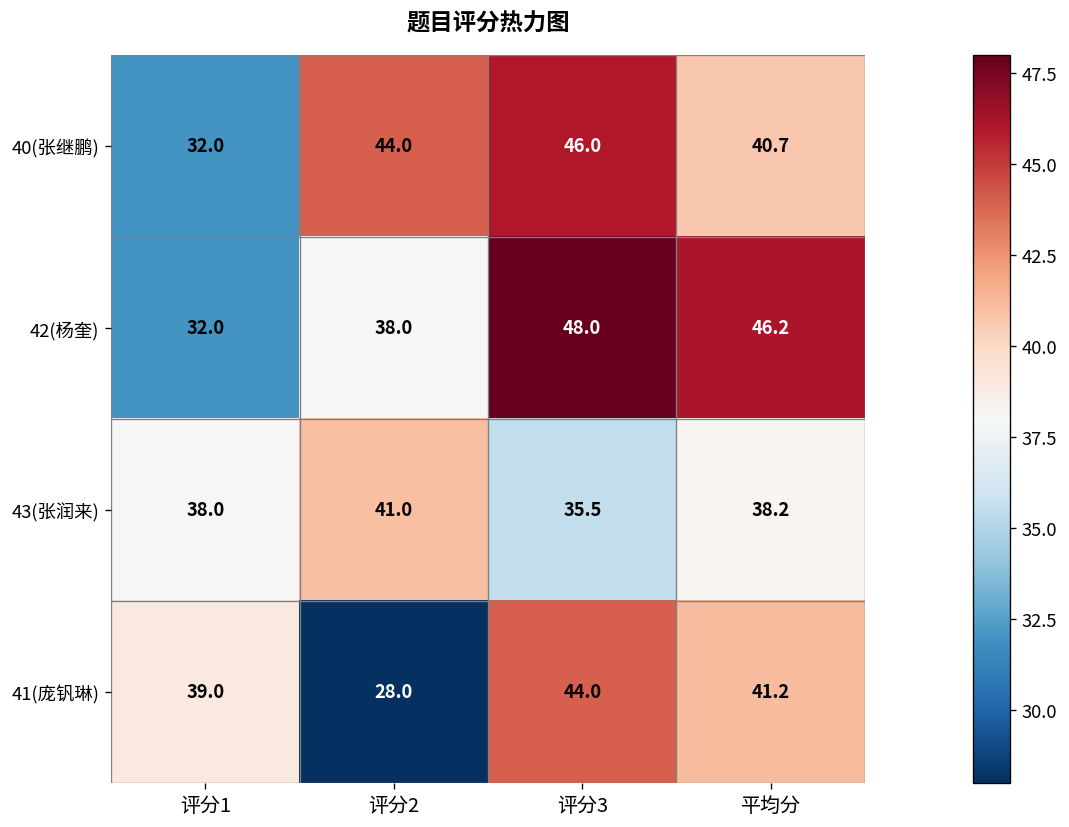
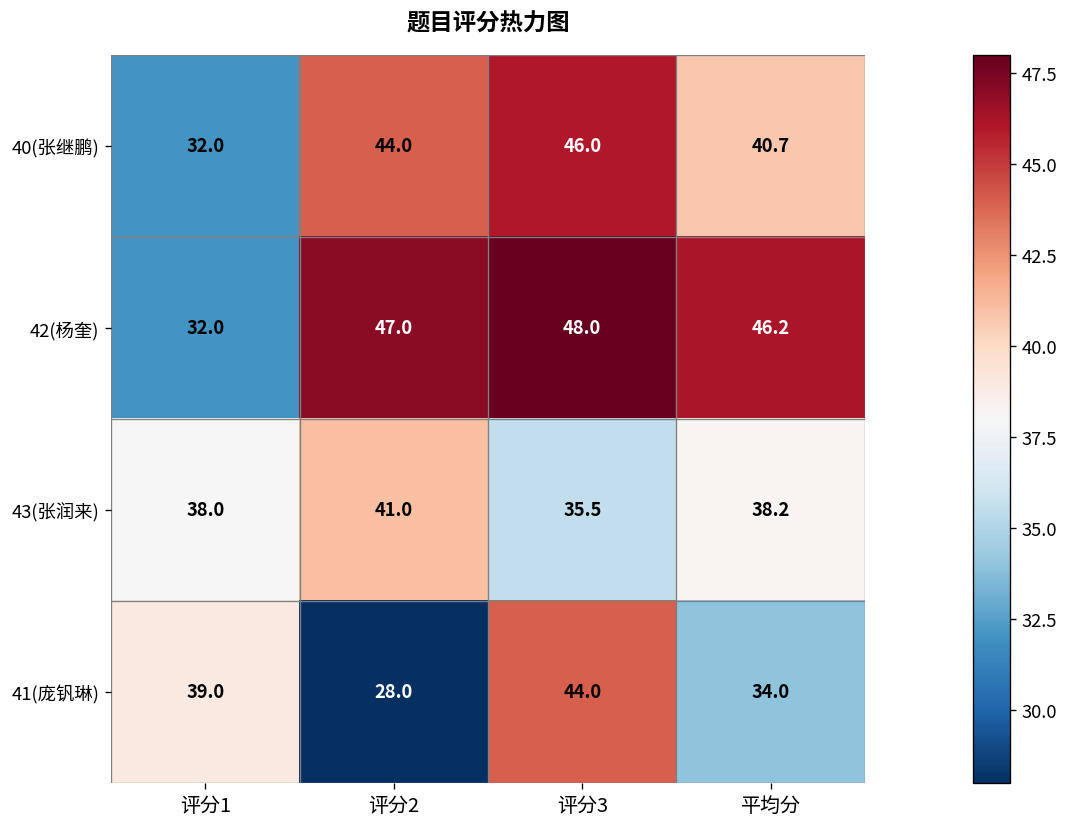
42(杨奎), 评分2: 38.0 -> 47.0
41(庞钒琳), 平均分: 41.2 -> 34.0
